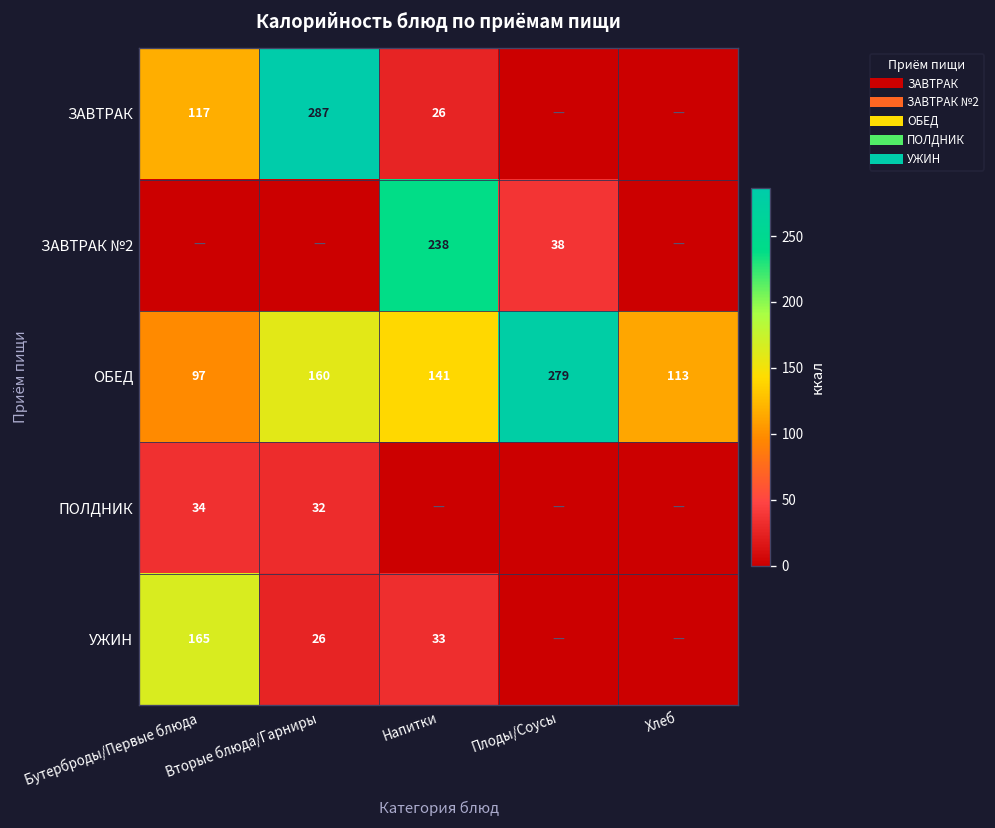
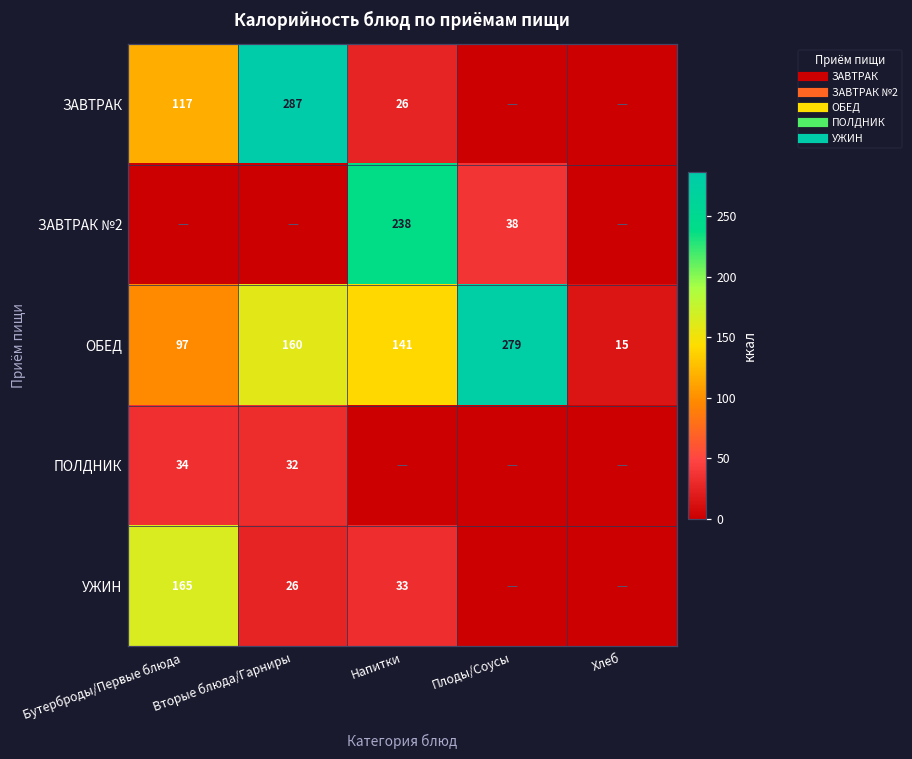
ОБЕД, Хлеб: 113 -> 15
